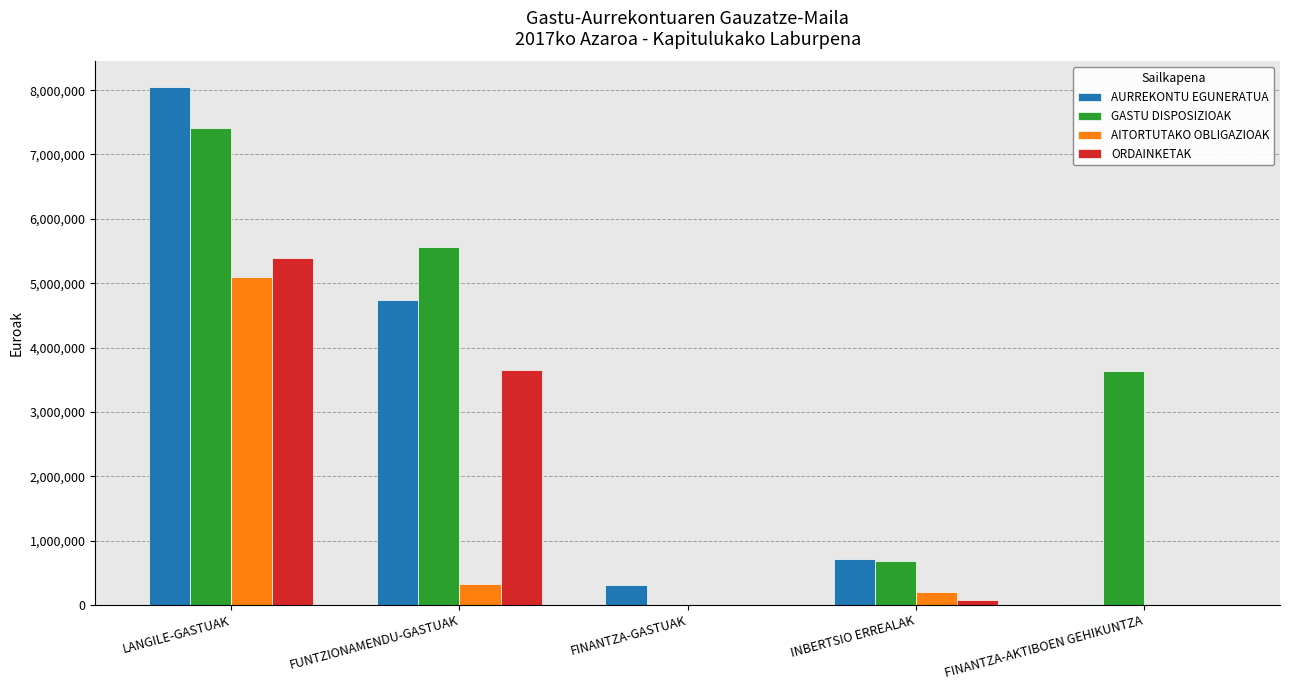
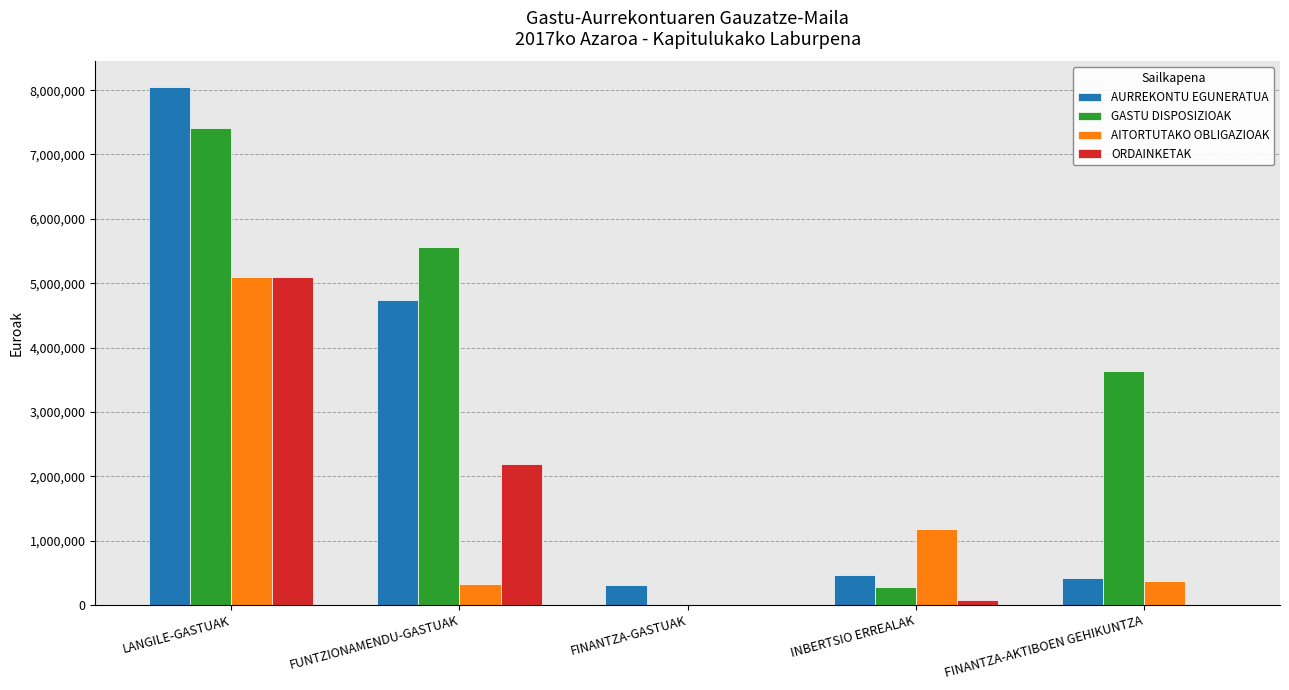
ORDAINKETAK, LANGILE-GASTUAK: 5,400,000 -> 5,100,000
ORDAINKETAK, FUNTZIONAMENDU-GASTUAK: 3,700,000 -> 2,200,000
AURREKONTU EGUNERATUA, INBERTSIO ERREALAK: 700,000 -> 500,000
GASTU DISPOSIZIOAK, INBERTSIO ERREALAK: 700,000 -> 300,000
AITORTUTAKO OBLIGAZIOAK, INBERTSIO ERREALAK: 200,000 -> 1,200,000
AURREKONTU EGUNERATUA, FINANTZA-AKTIBOEN GEHIKUNTZA: 0 -> 400,000
AITORTUTAKO OBLIGAZIOAK, FINANTZA-AKTIBOEN GEHIKUNTZA: 0 -> 400,000
